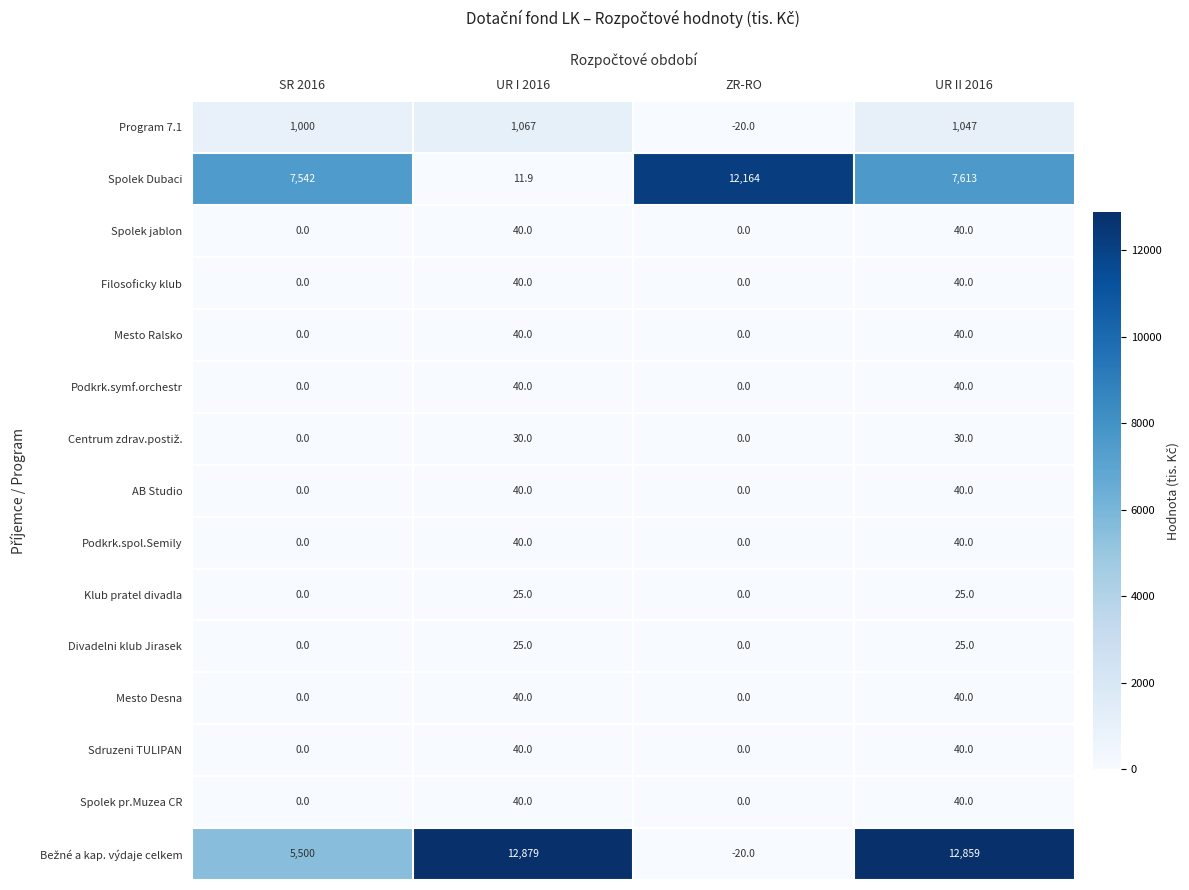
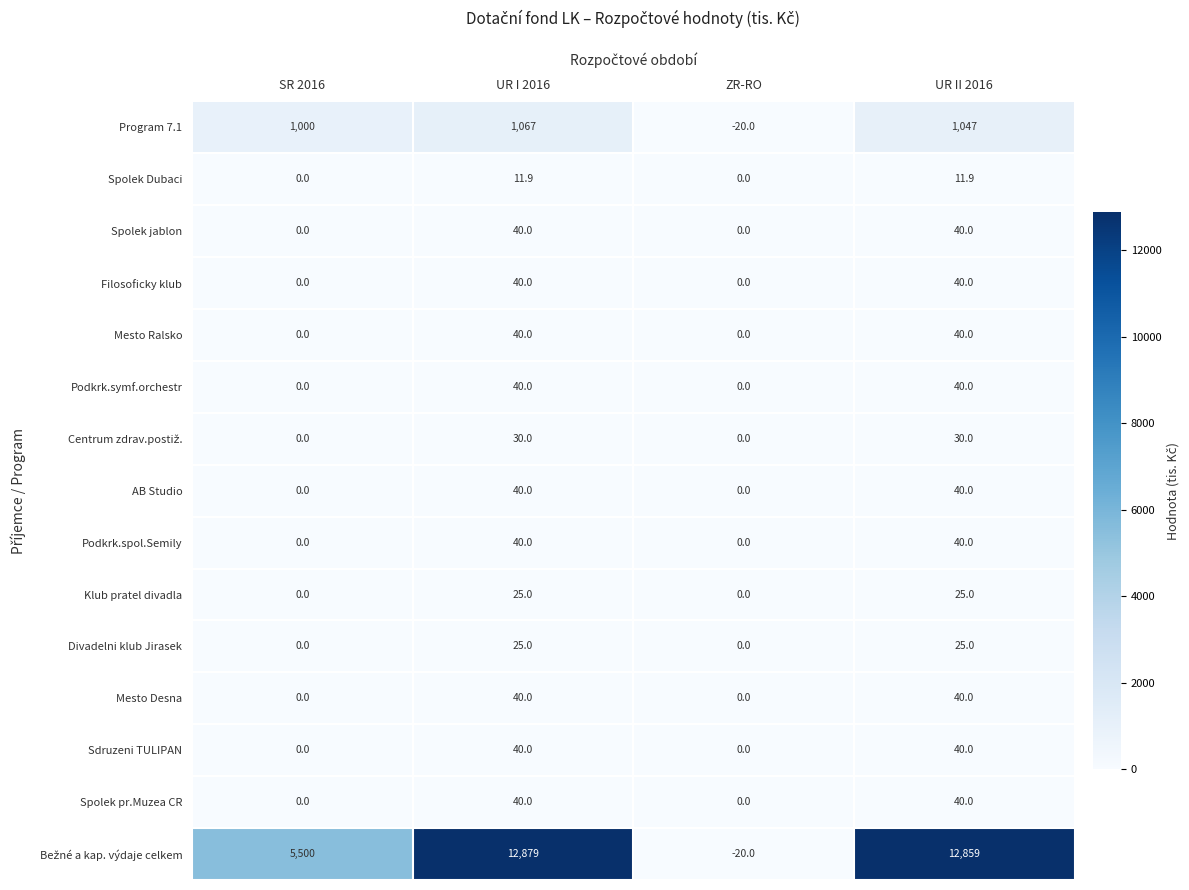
Spolek Dubaci, SR 2016: 7,542 -> 0.0
Spolek Dubaci, ZR-RO: 12,164 -> 0.0
Spolek Dubaci, UR II 2016: 7,613 -> 11.9
